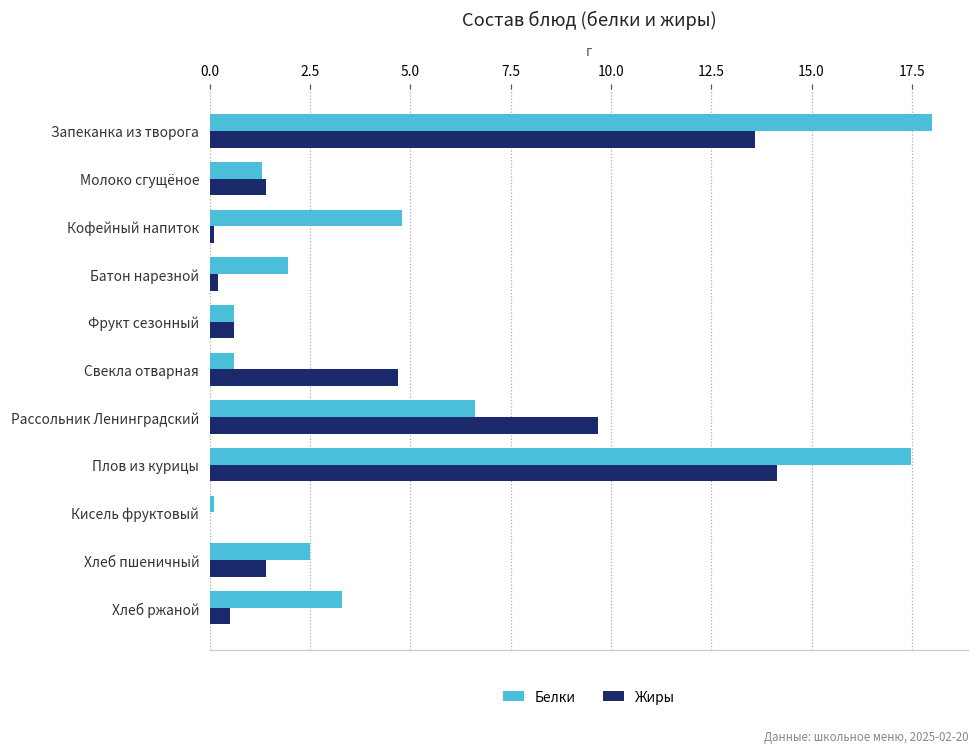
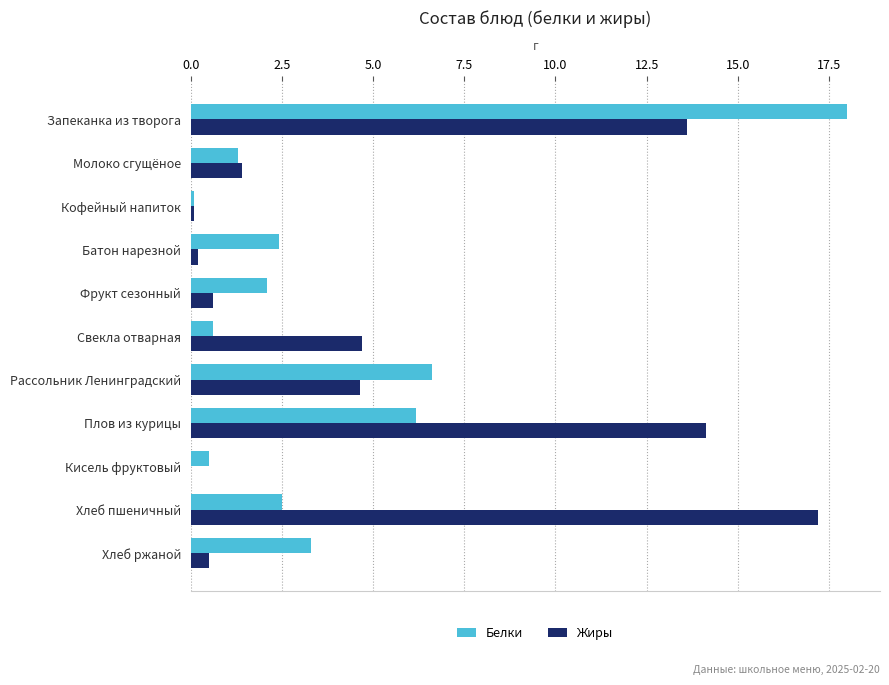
Белки, Кофейный напиток: 4.8 -> 0.1
Белки, Батон нарезной: 2.0 -> 2.4
Белки, Фрукт сезонный: 0.6 -> 2.1
Жиры, Рассольник Ленинградский: 9.7 -> 4.6
Белки, Плов из курицы: 17.5 -> 6.2
Белки, Кисель фруктовый: 0.1 -> 0.5
Жиры, Хлеб пшеничный: 1.4 -> 17.2
